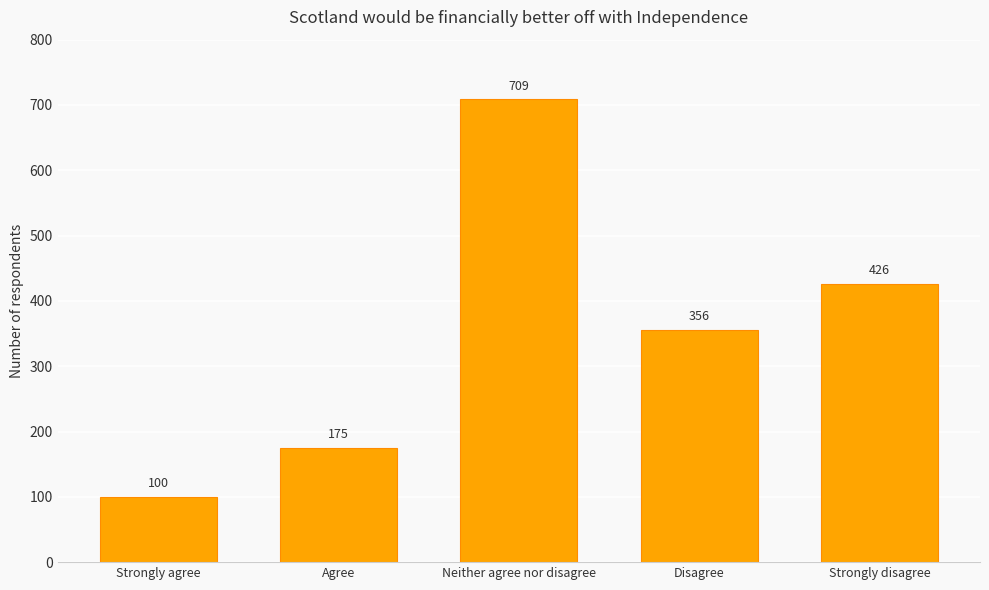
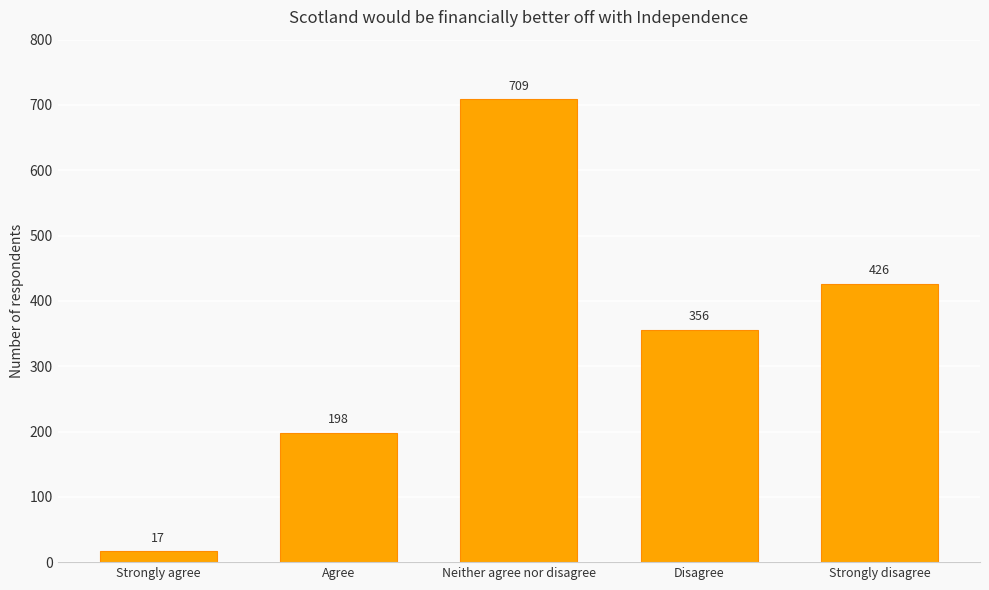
Strongly agree: 100 -> 17
Agree: 175 -> 198
